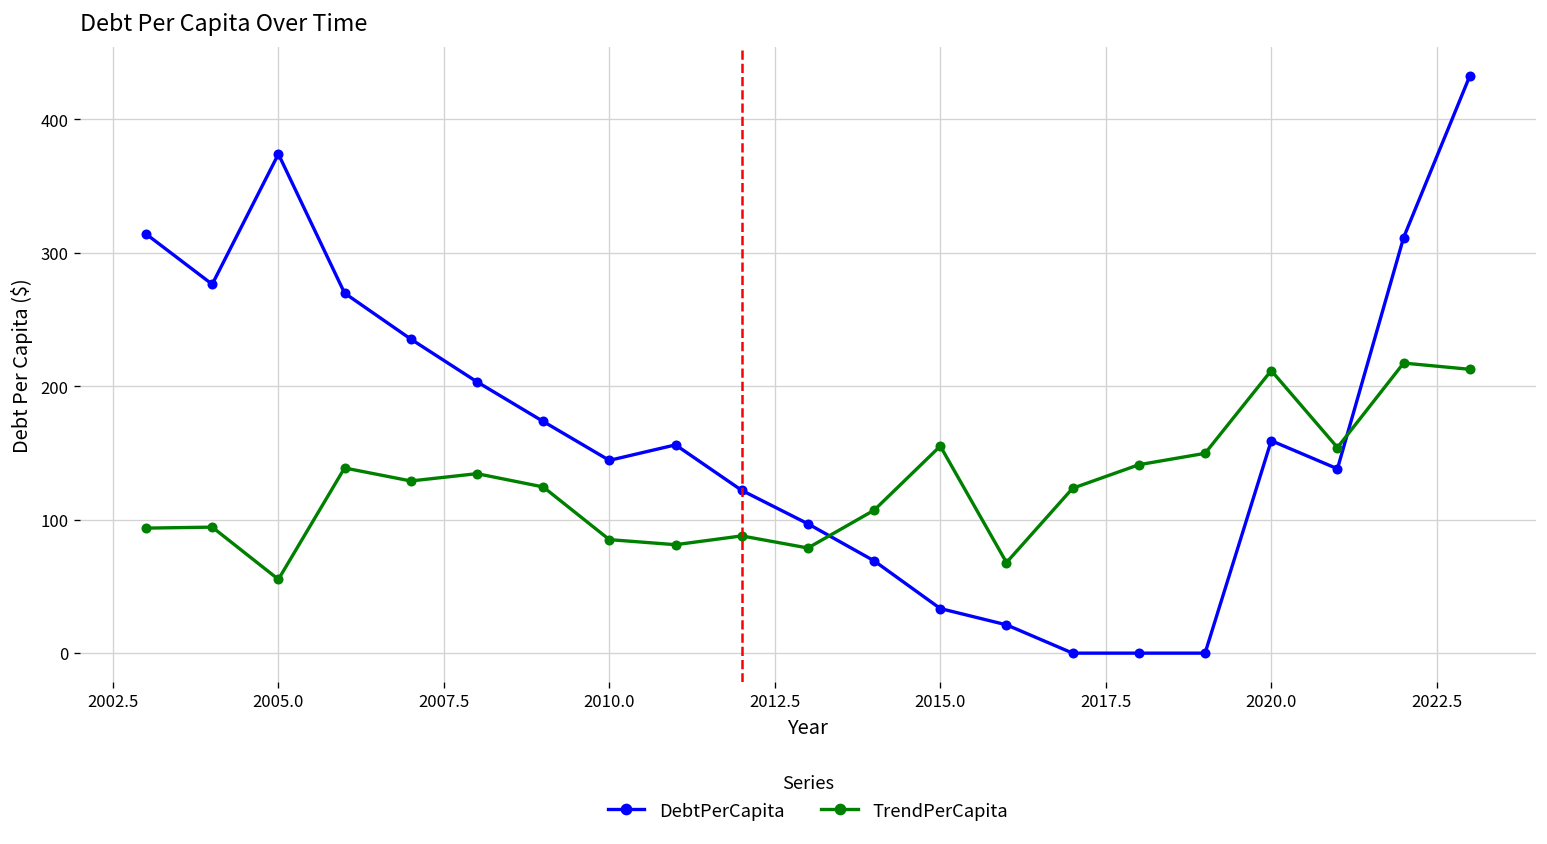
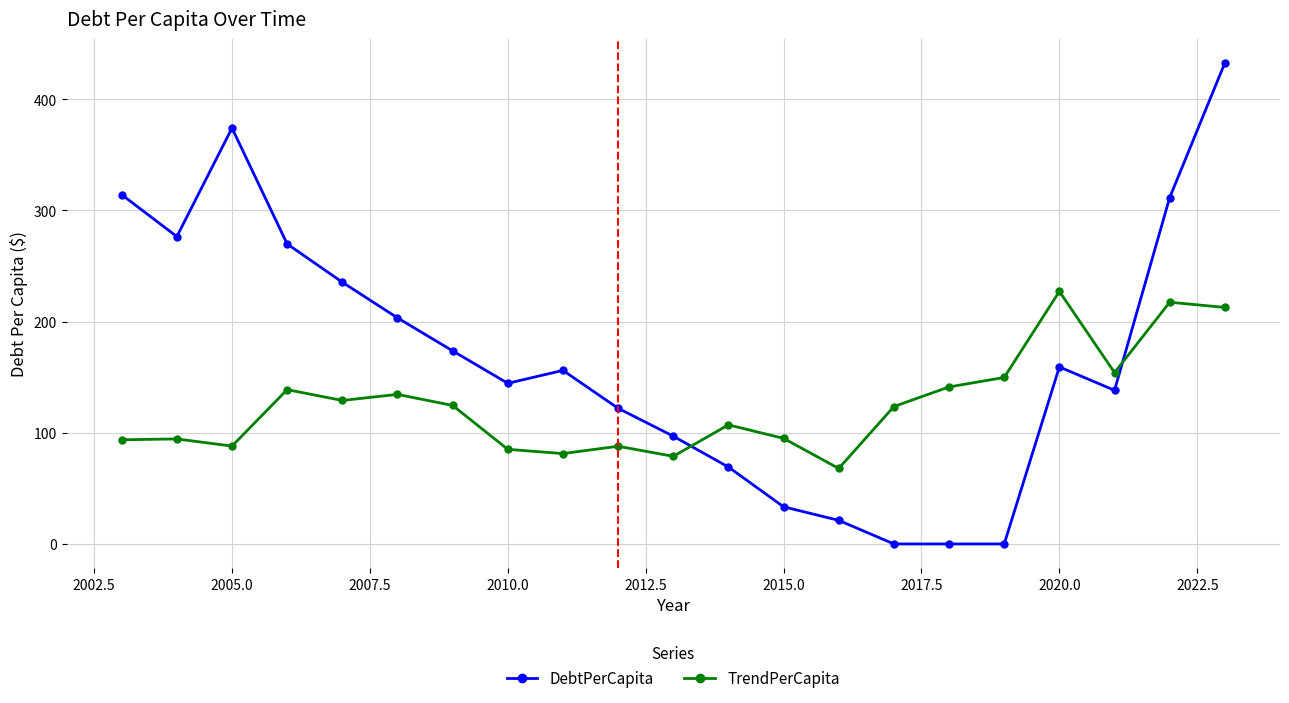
TrendPerCapita, 2005.0: 55 -> 88
TrendPerCapita, 2015.0: 155 -> 95
TrendPerCapita, 2020.0: 212 -> 227
